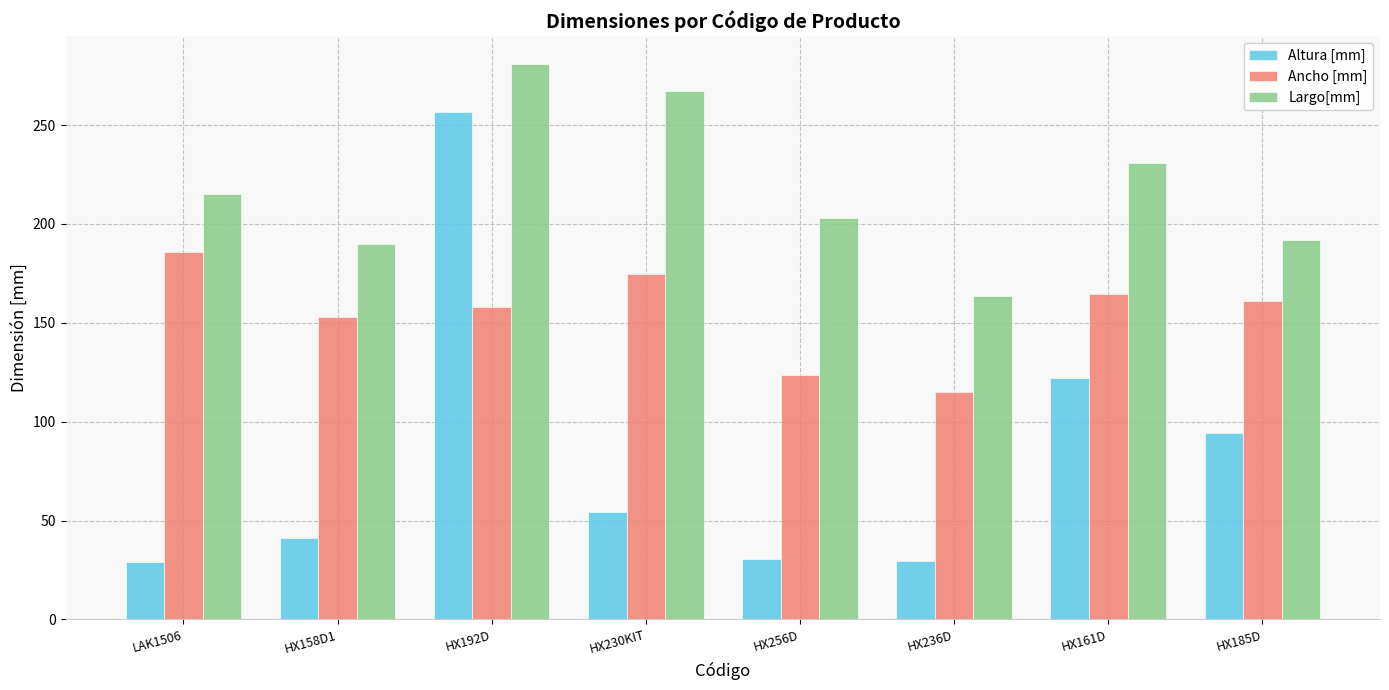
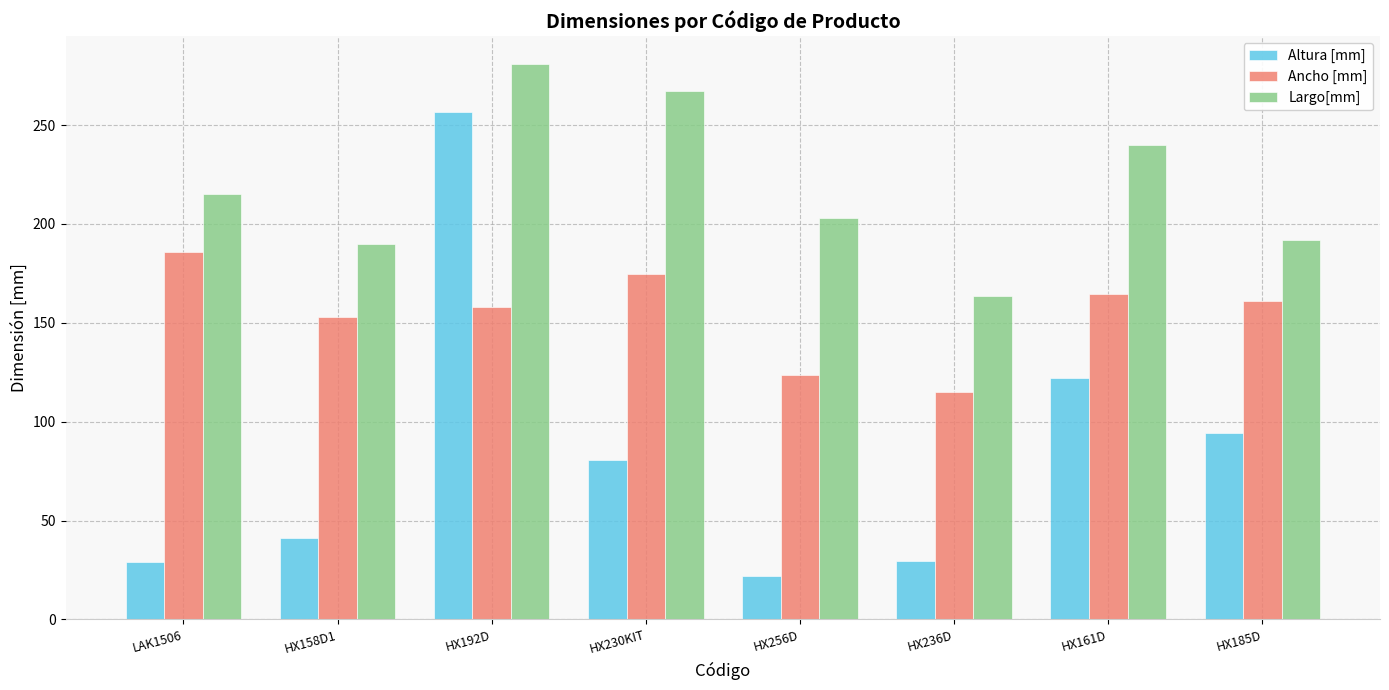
Altura [mm], HX230KIT: 55 -> 81
Altura [mm], HX256D: 31 -> 22
Largo[mm], HX161D: 231 -> 240
